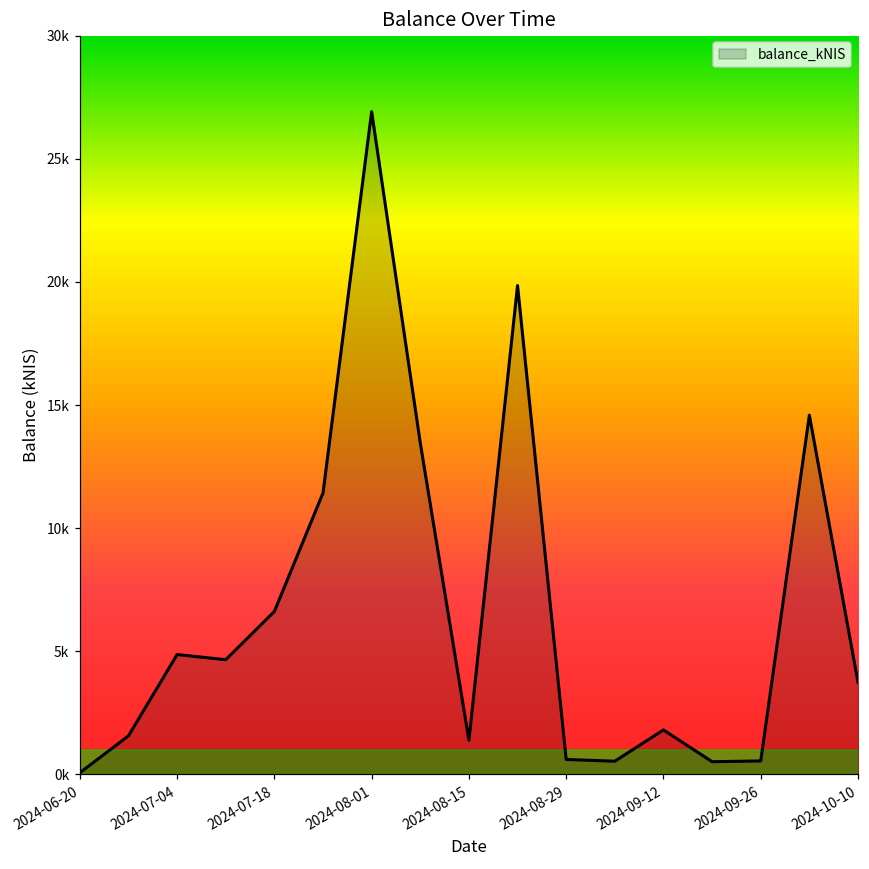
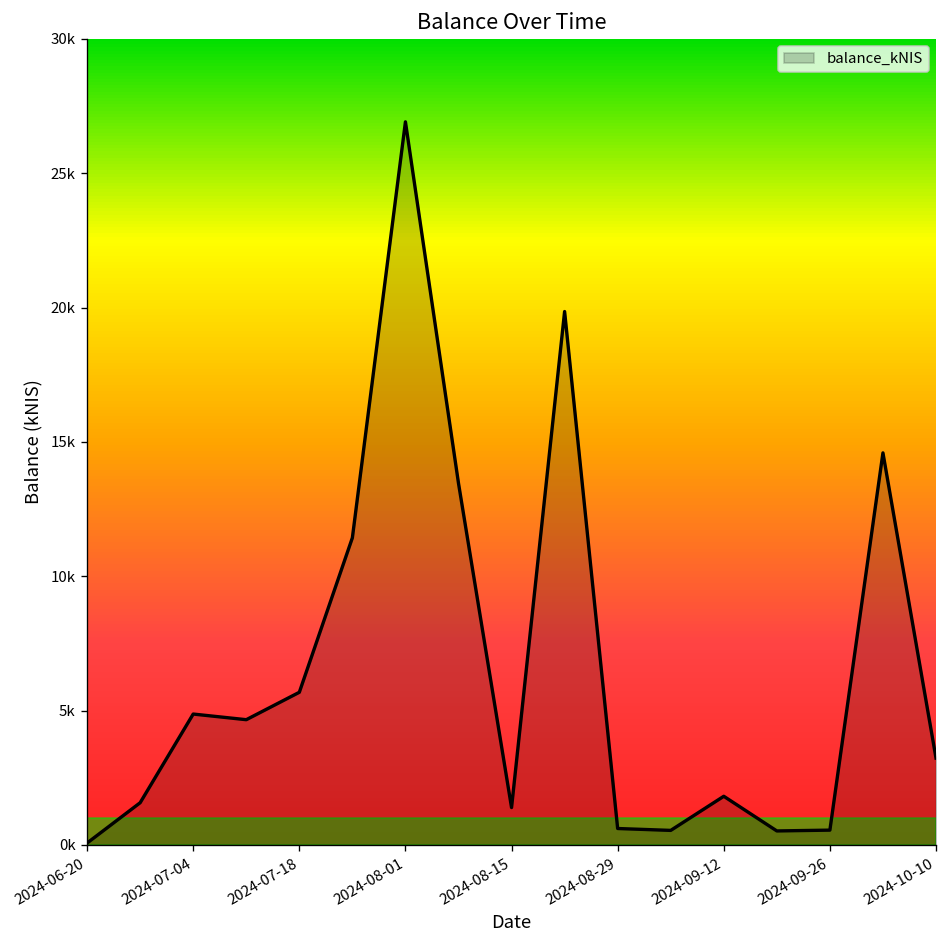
2024-07-18: 6600 -> 5700
2024-10-10: 3700 -> 3200
